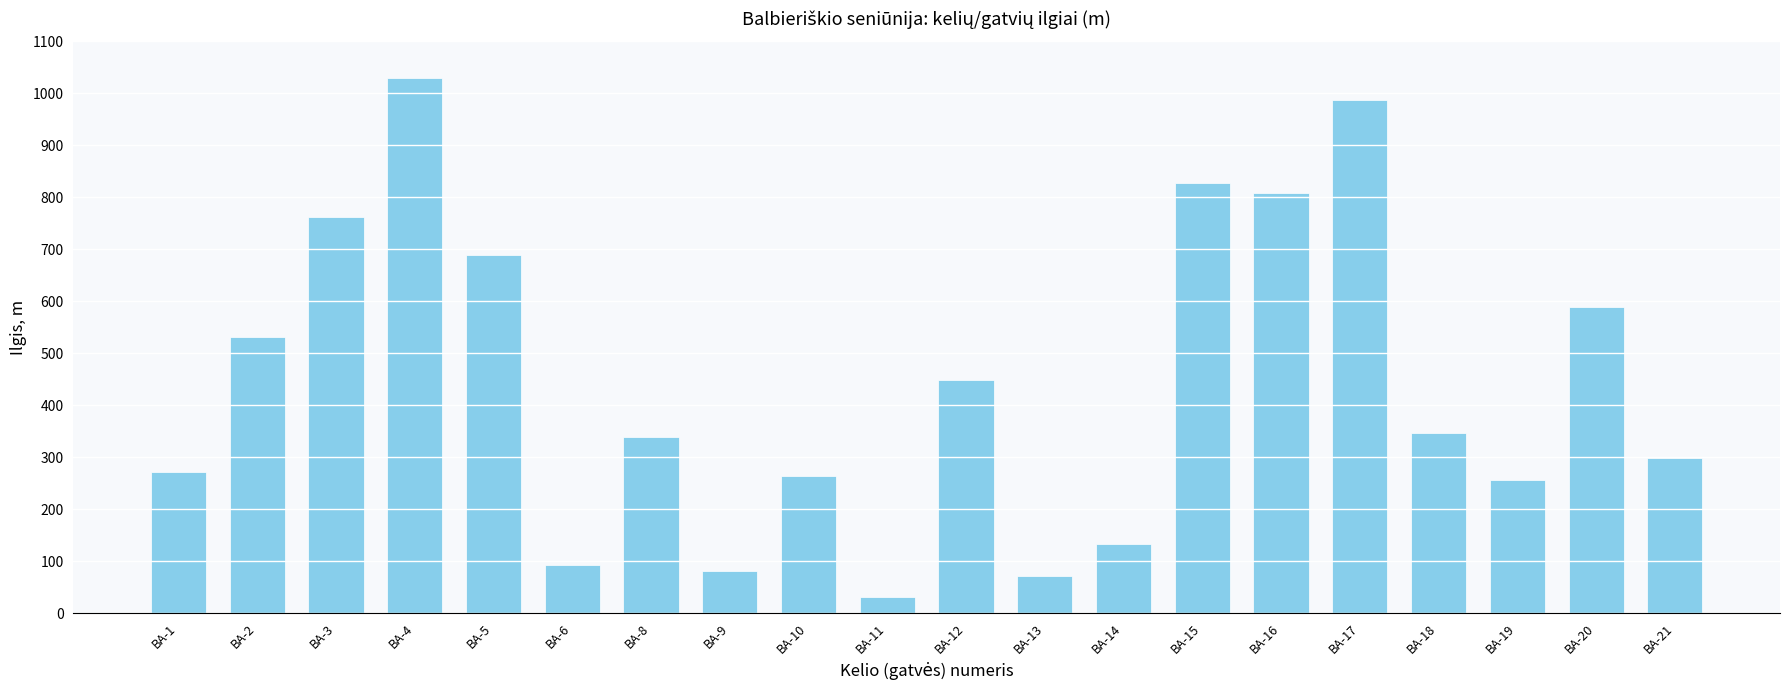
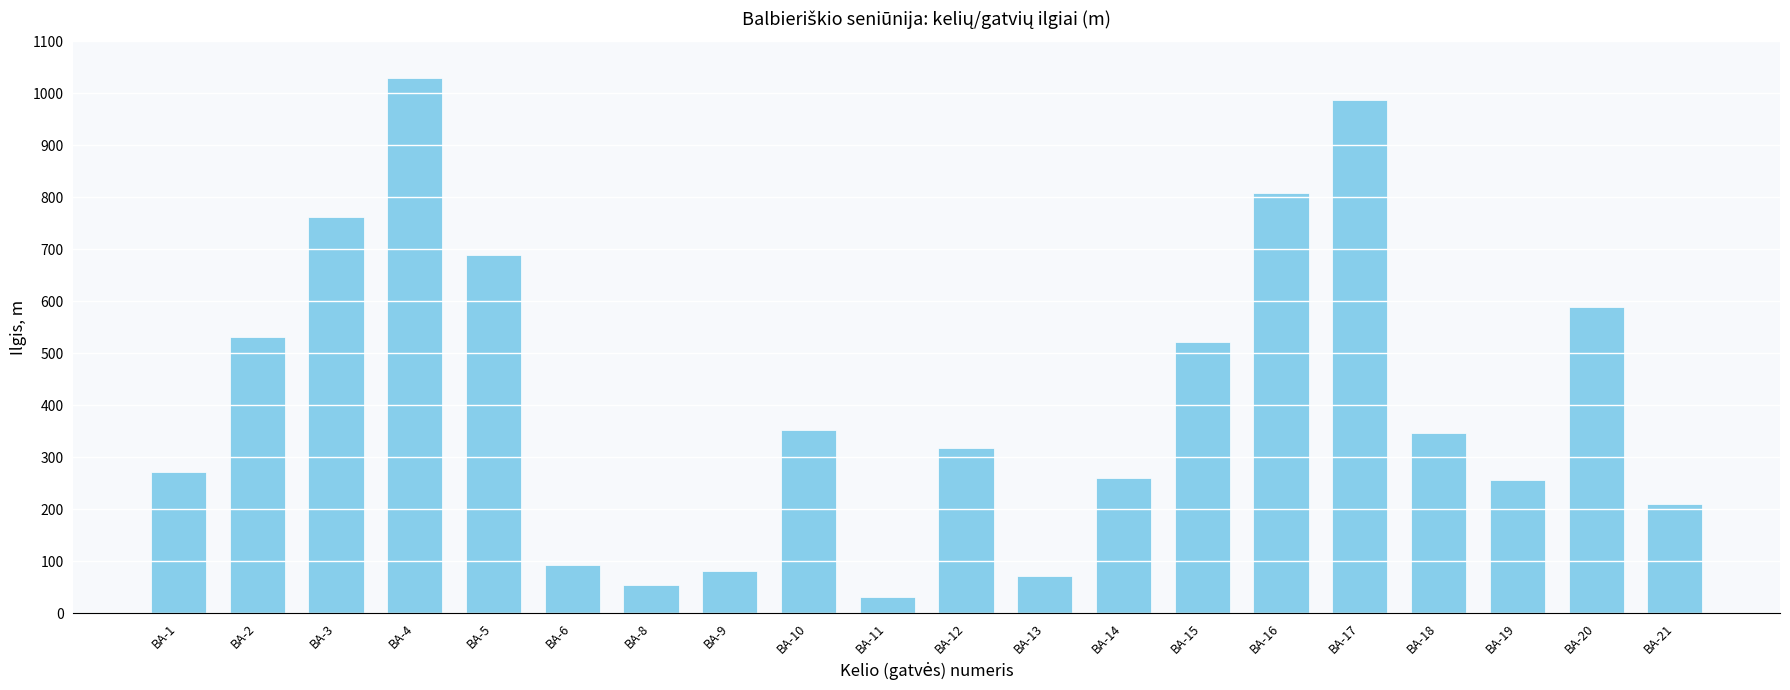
BA-8: 340 -> 60
BA-10: 270 -> 350
BA-12: 450 -> 320
BA-14: 130 -> 260
BA-15: 830 -> 520
BA-21: 300 -> 210
